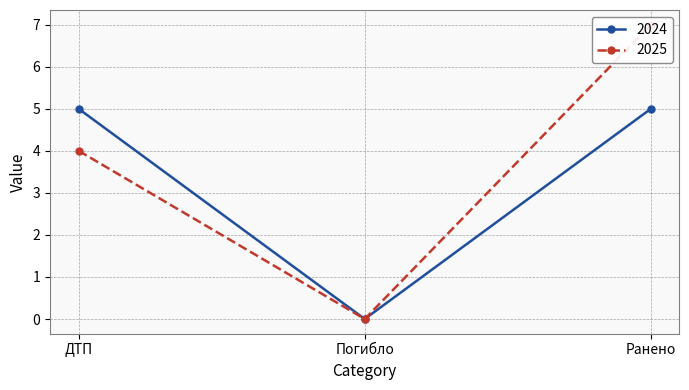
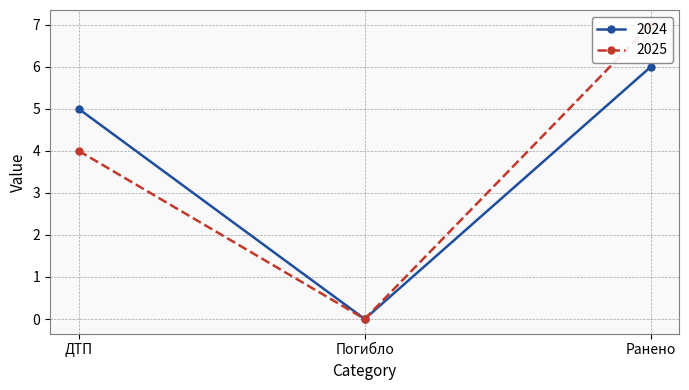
2024, Ранено: 5 -> 6
